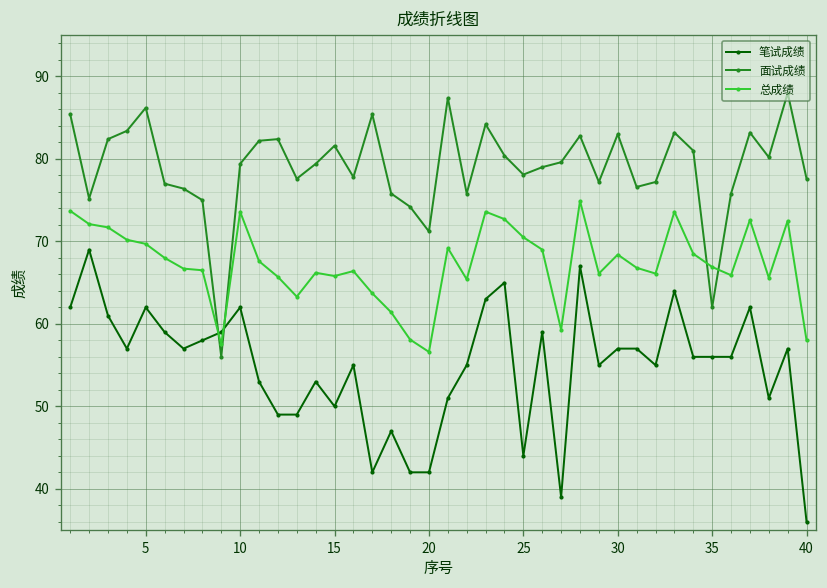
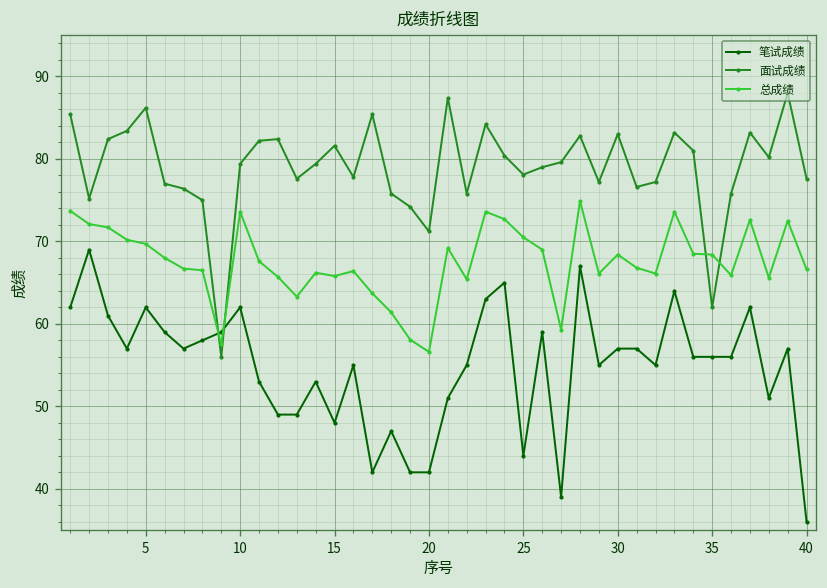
笔试成绩, 15: 50 -> 48
总成绩, 35: 67 -> 68
总成绩, 40: 58 -> 67
